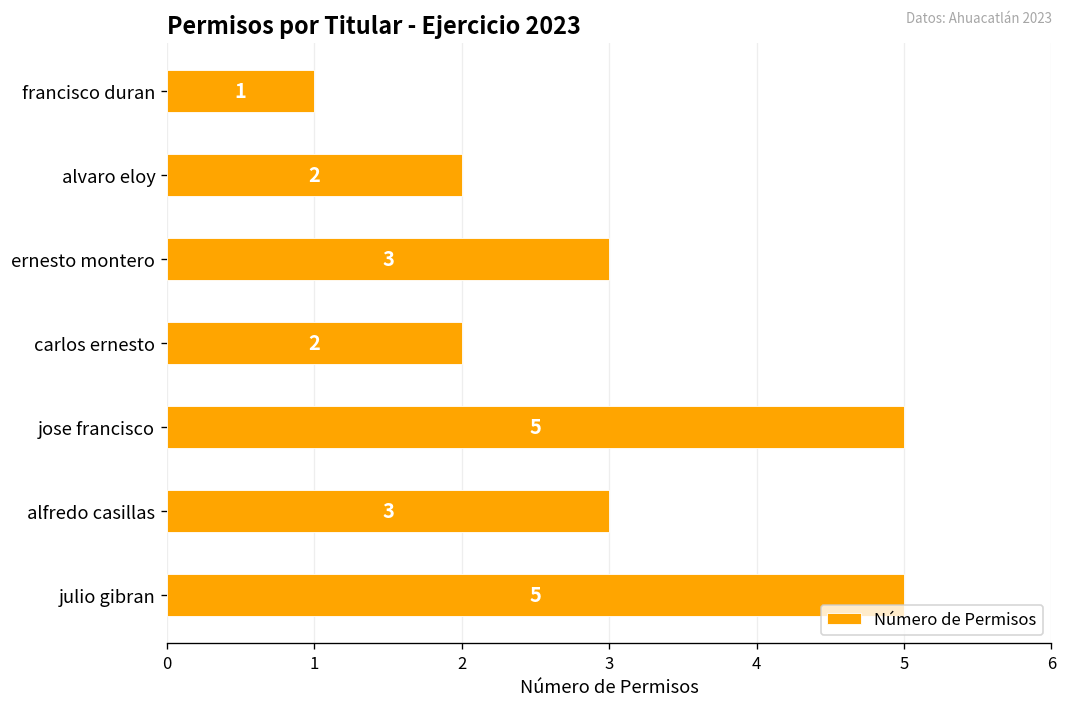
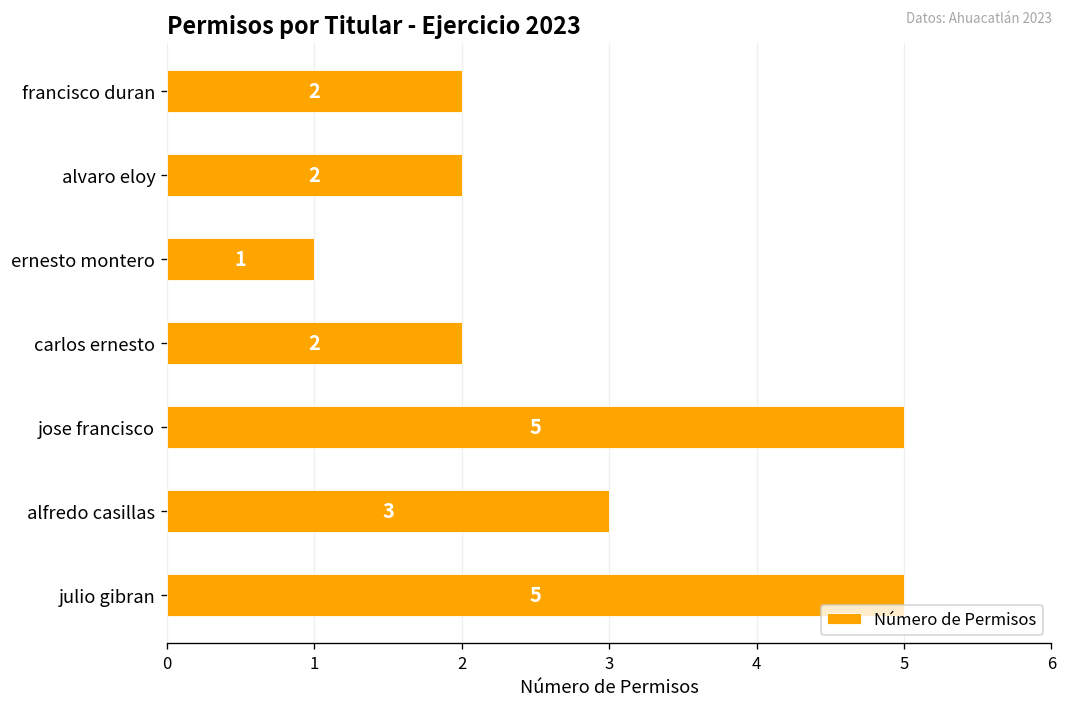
francisco duran: 1 -> 2
ernesto montero: 3 -> 1
